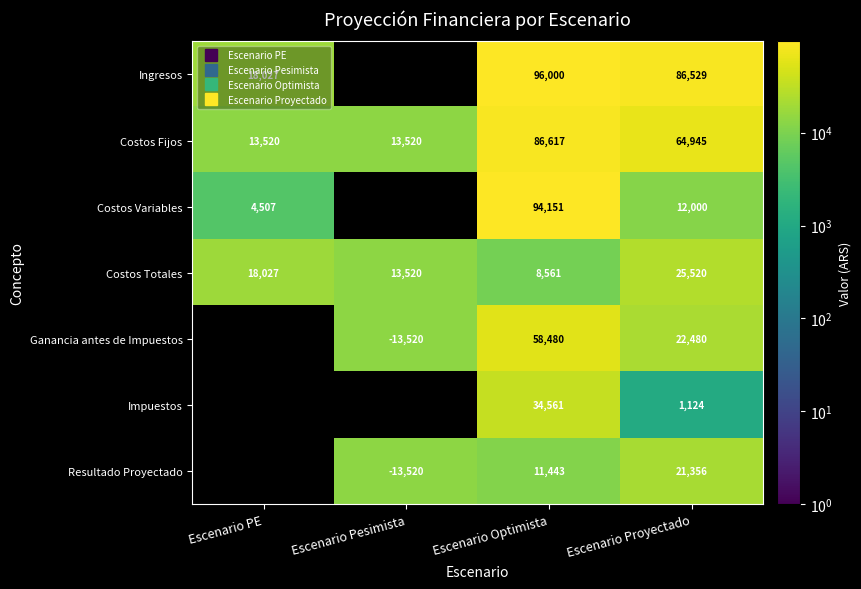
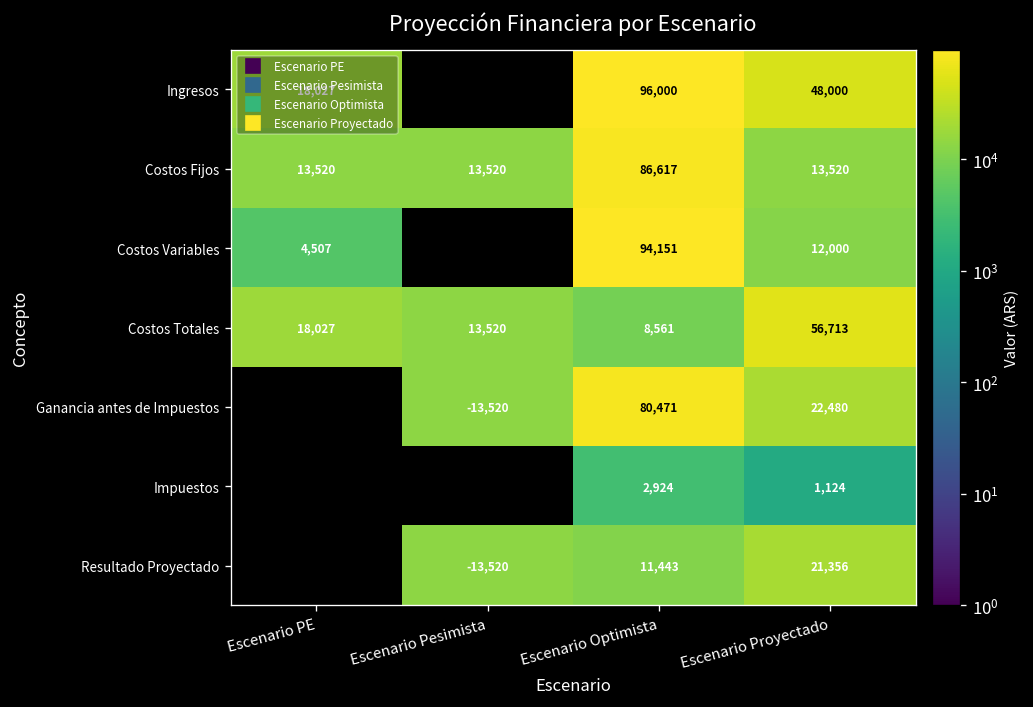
Ingresos, Escenario Proyectado: 86,529 -> 48,000
Costos Fijos, Escenario Proyectado: 64,945 -> 13,520
Costos Totales, Escenario Proyectado: 25,520 -> 56,713
Ganancia antes de Impuestos, Escenario Optimista: 58,480 -> 80,471
Impuestos, Escenario Optimista: 34,561 -> 2,924
